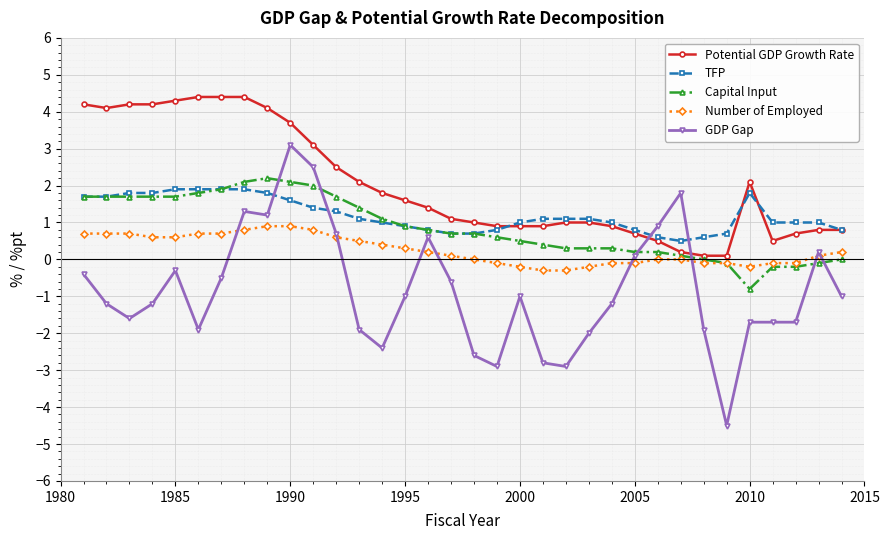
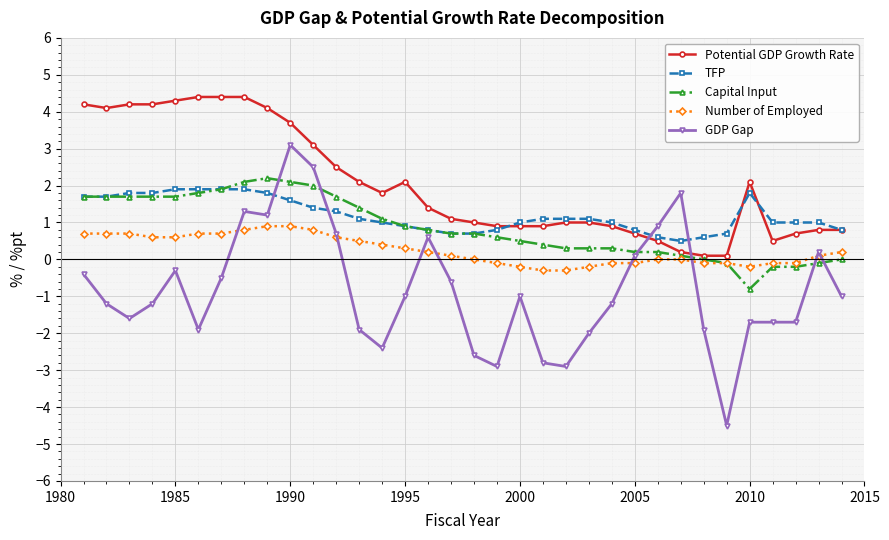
Potential GDP Growth Rate, 1995: 1.6 -> 2.1
